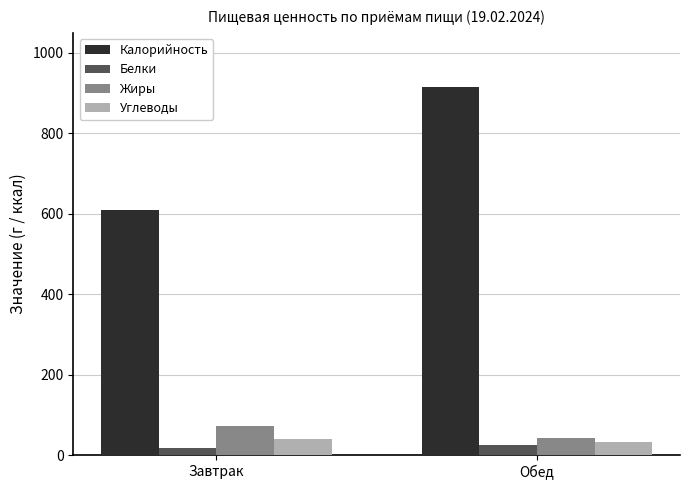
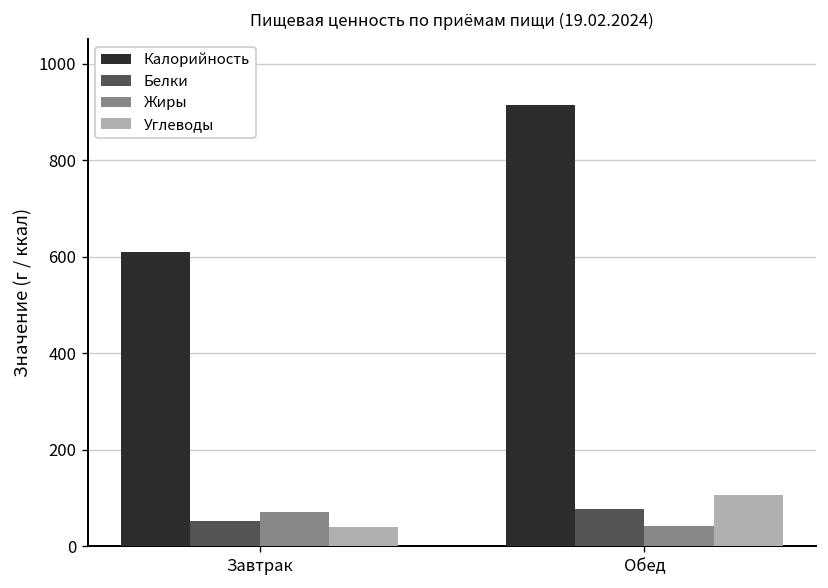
Белки, Завтрак: 20 -> 50
Белки, Обед: 20 -> 80
Углеводы, Обед: 30 -> 110
